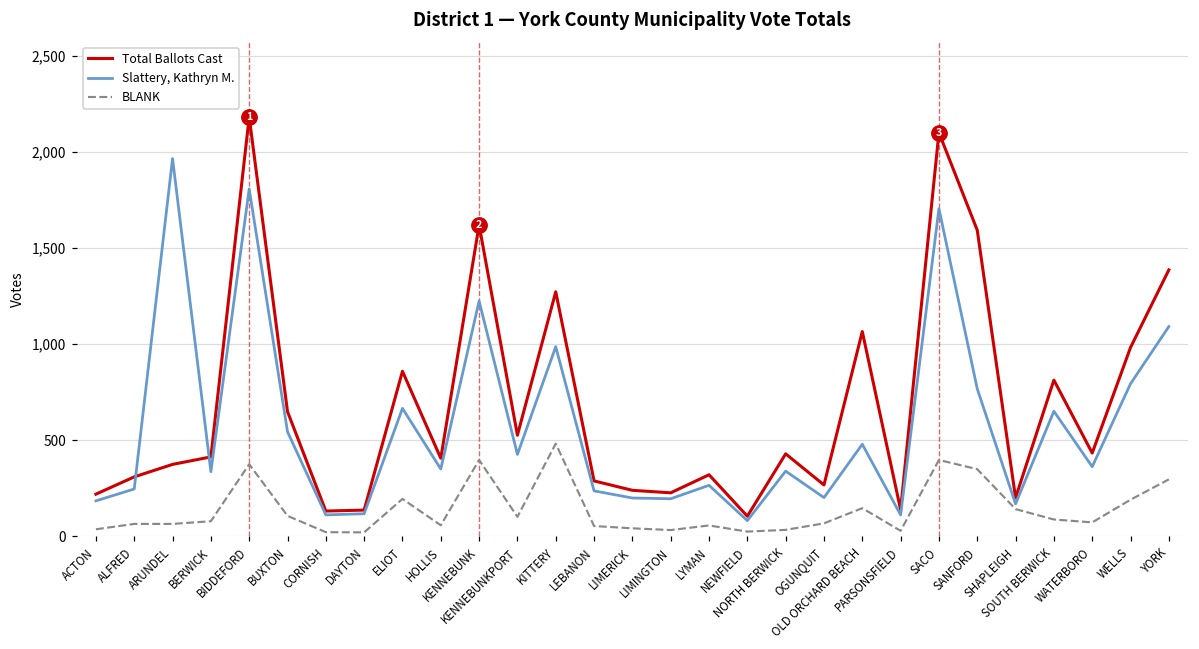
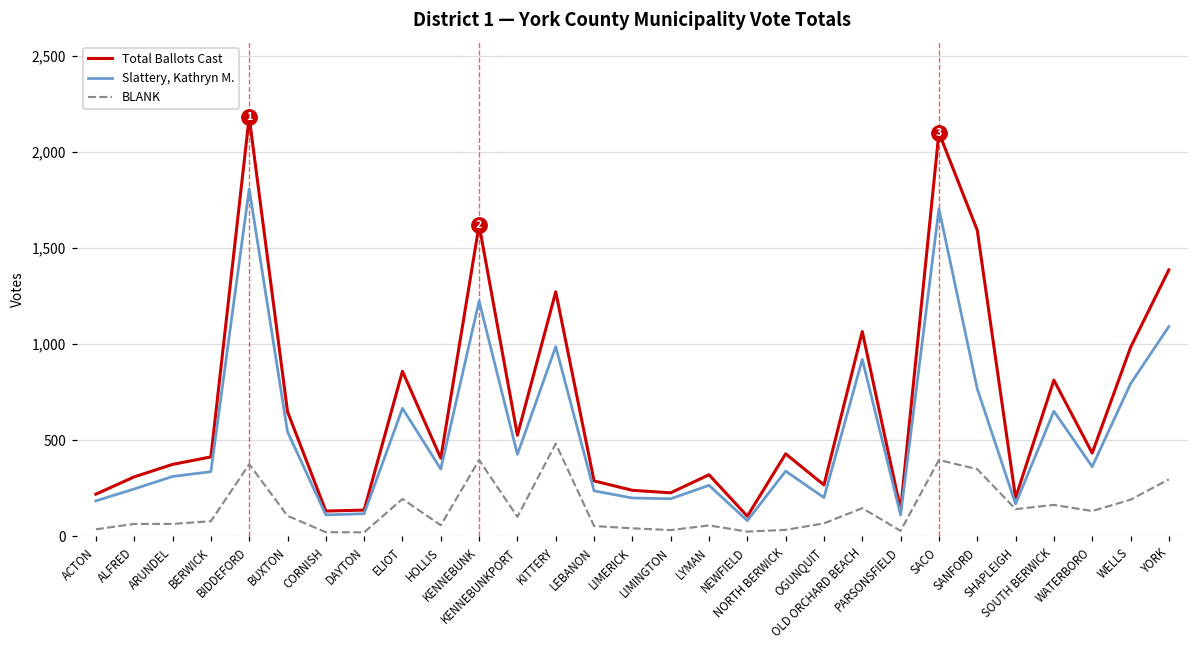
Slattery, Kathryn M., ARUNDEL: 1,970 -> 310
Slattery, Kathryn M., OLD ORCHARD BEACH: 480 -> 920
BLANK, SOUTH BERWICK: 90 -> 160
BLANK, WATERBORO: 70 -> 130
